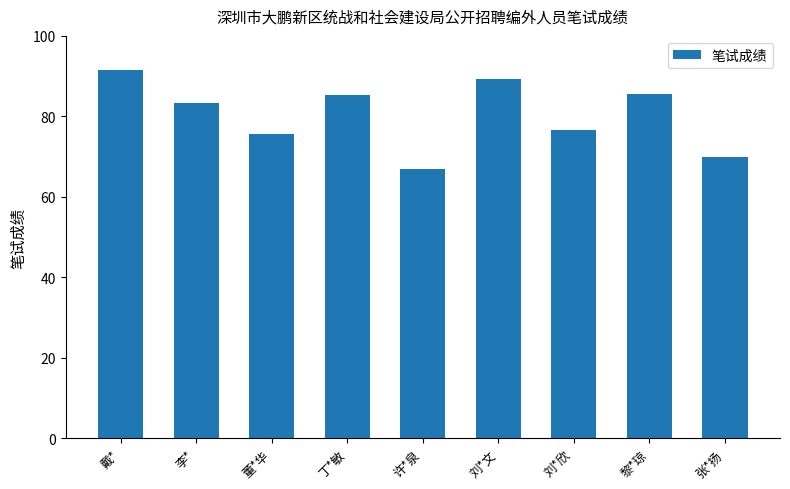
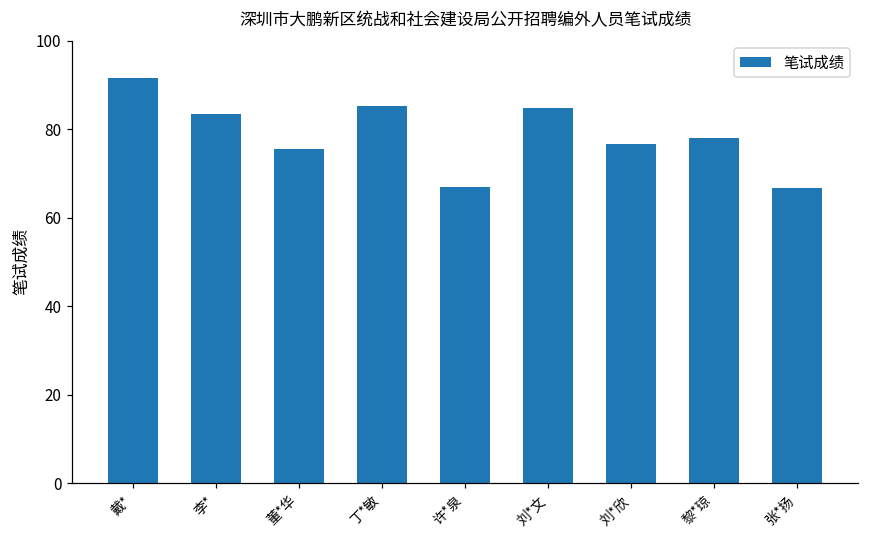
刘*文: 89 -> 85
黎*琼: 86 -> 78
张*扬: 70 -> 67
